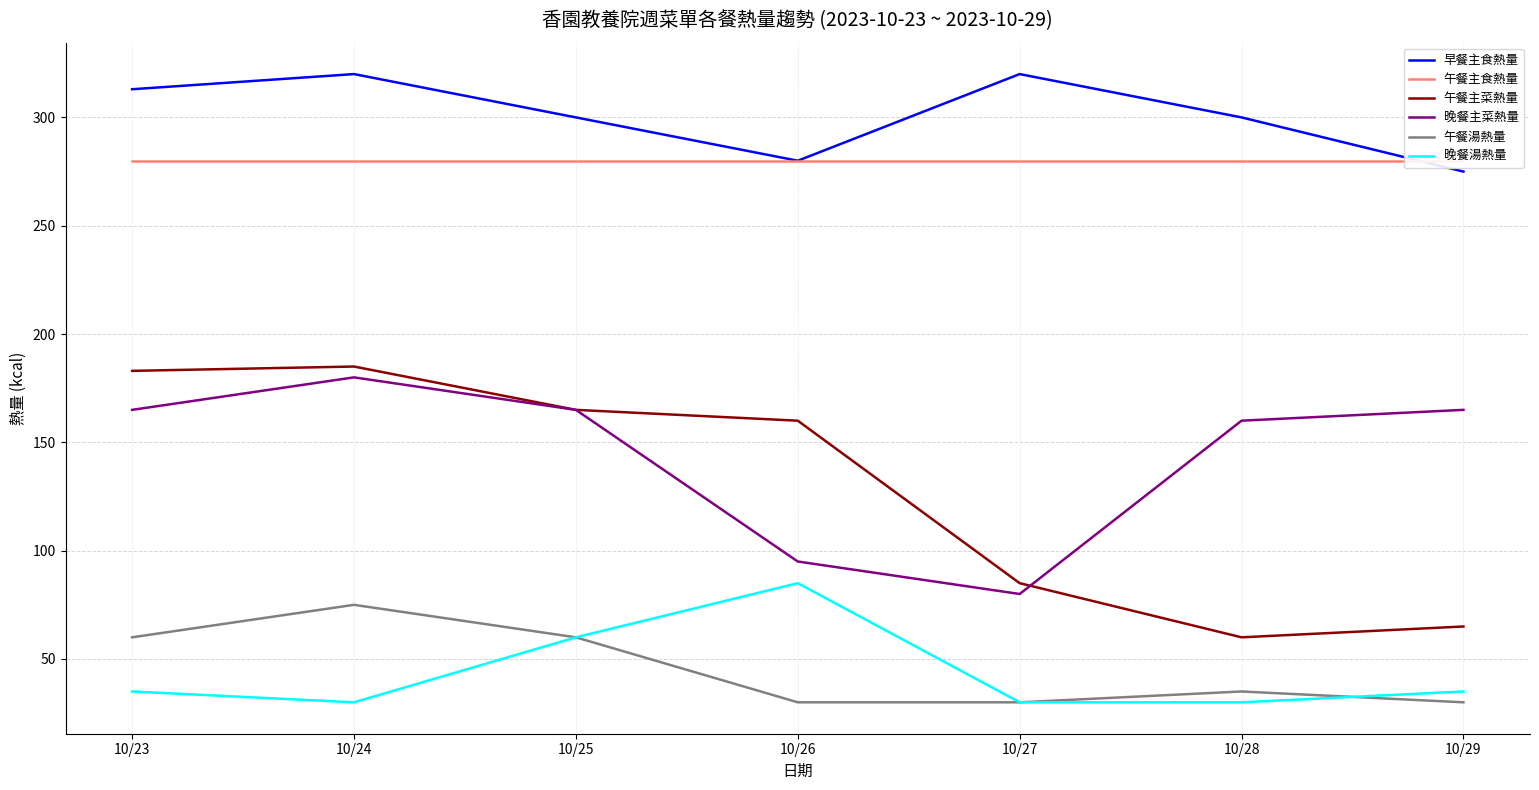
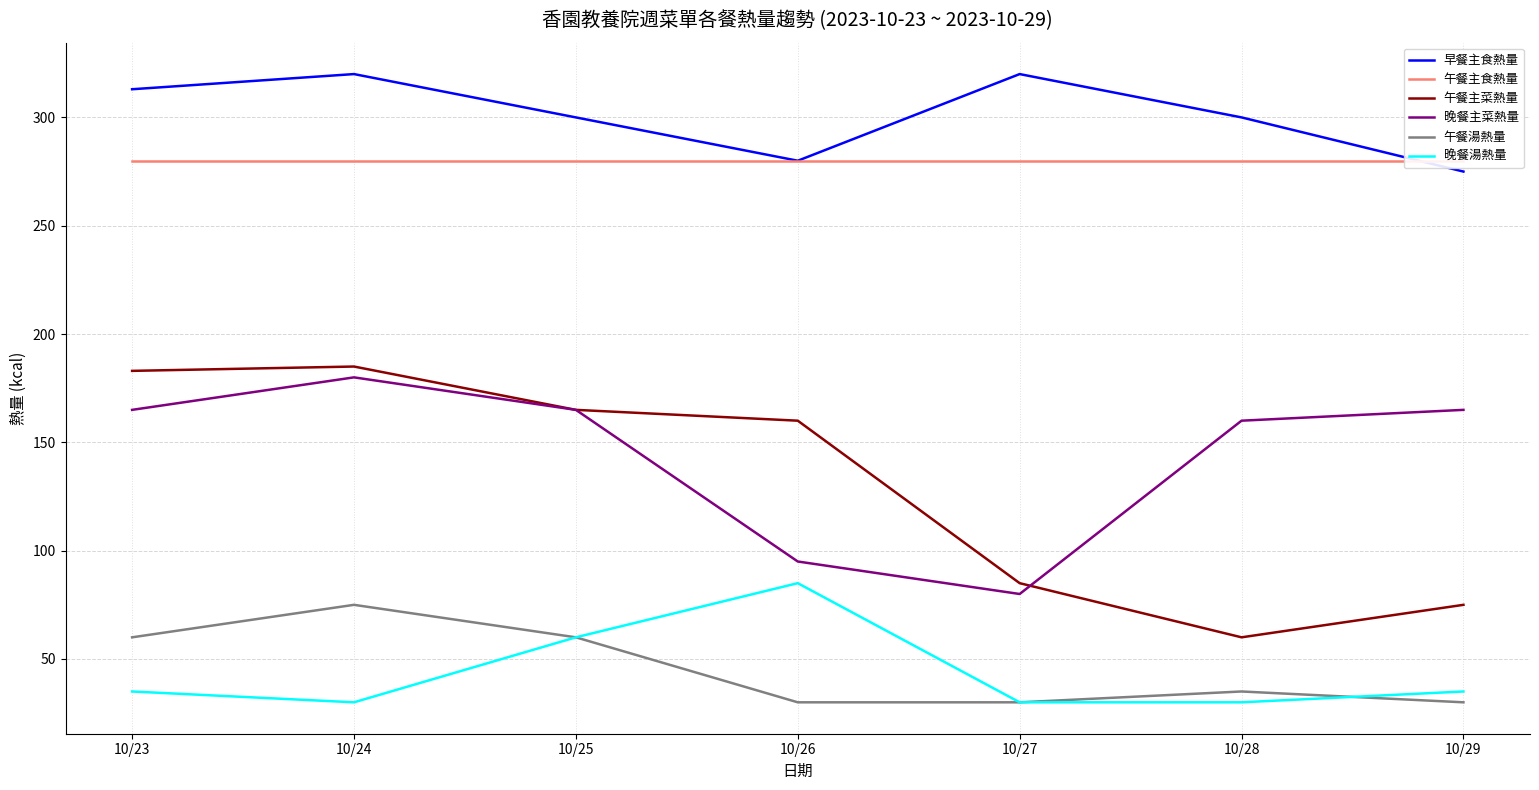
午餐主菜熱量, 10/29: 65 -> 75
